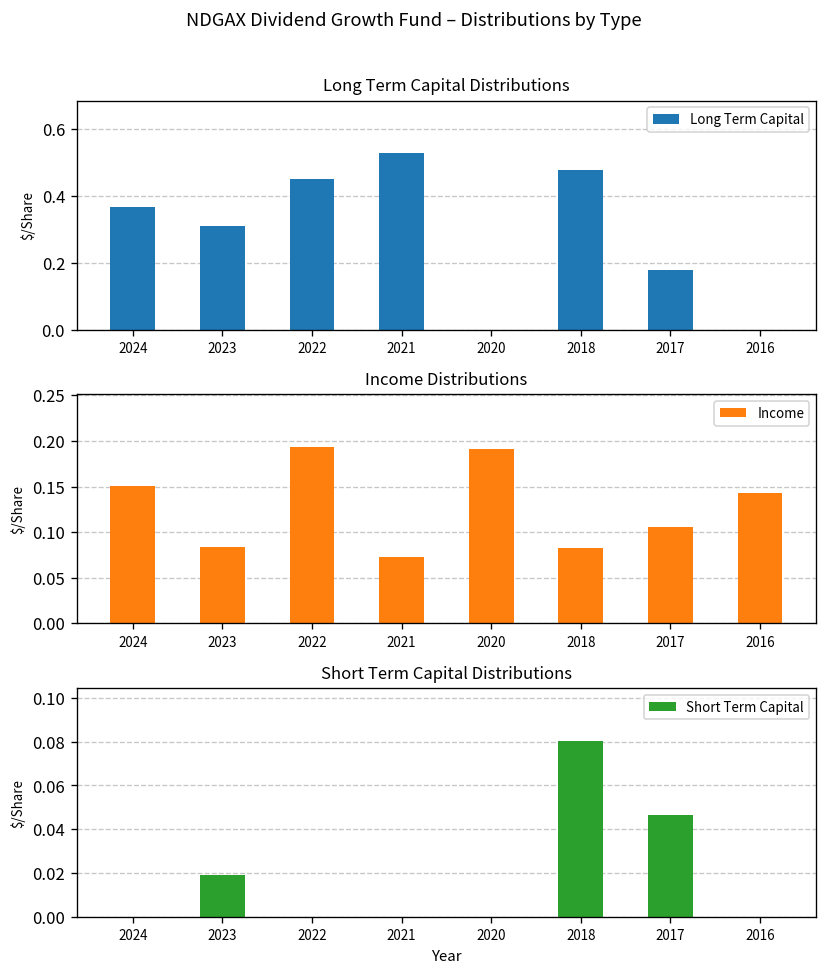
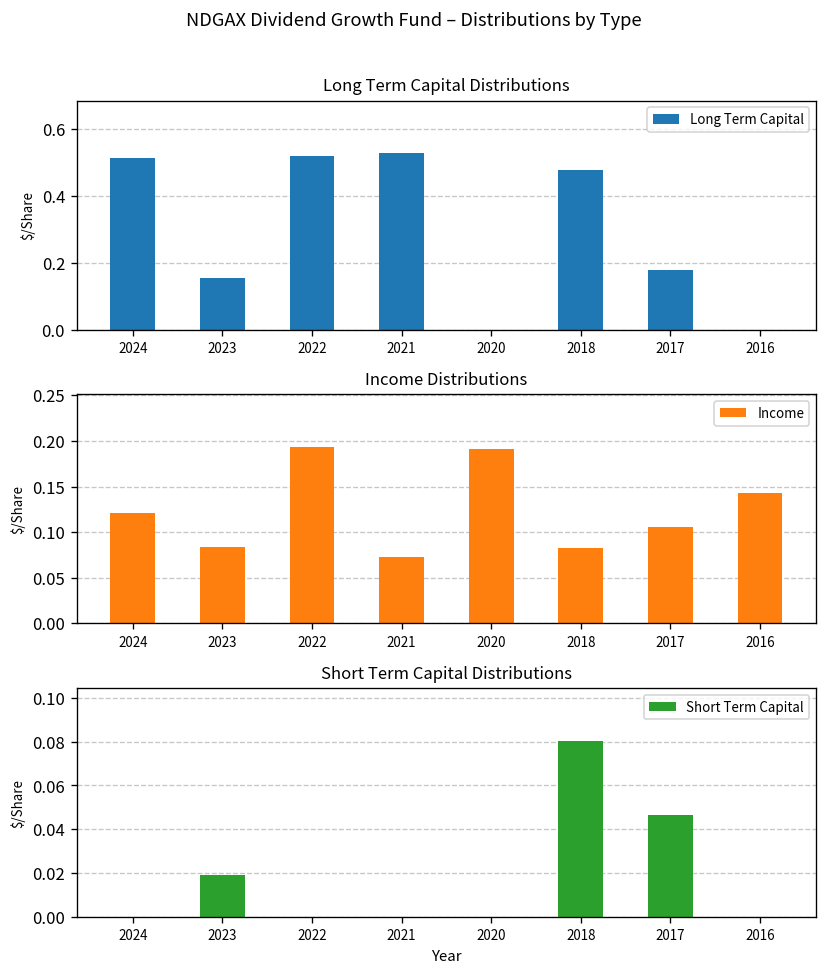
Long Term Capital Distributions, 2024: 0.37 -> 0.51
Long Term Capital Distributions, 2023: 0.31 -> 0.15
Long Term Capital Distributions, 2022: 0.45 -> 0.52
Income Distributions, 2024: 0.15 -> 0.12
